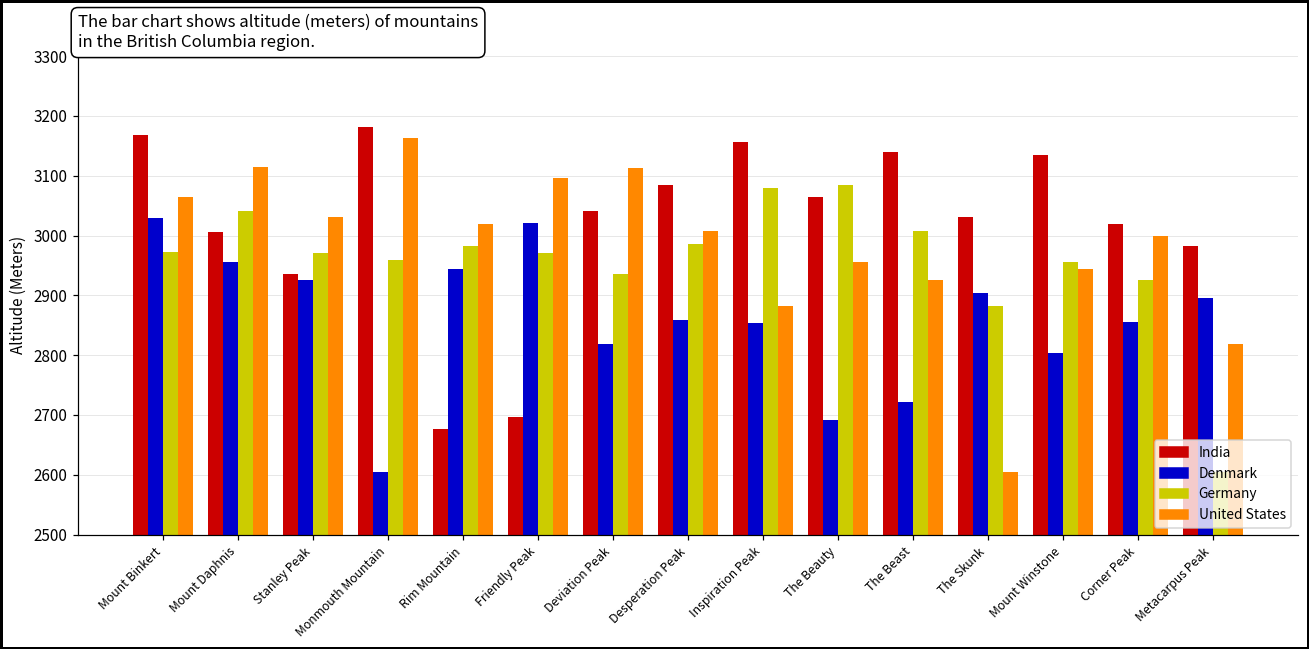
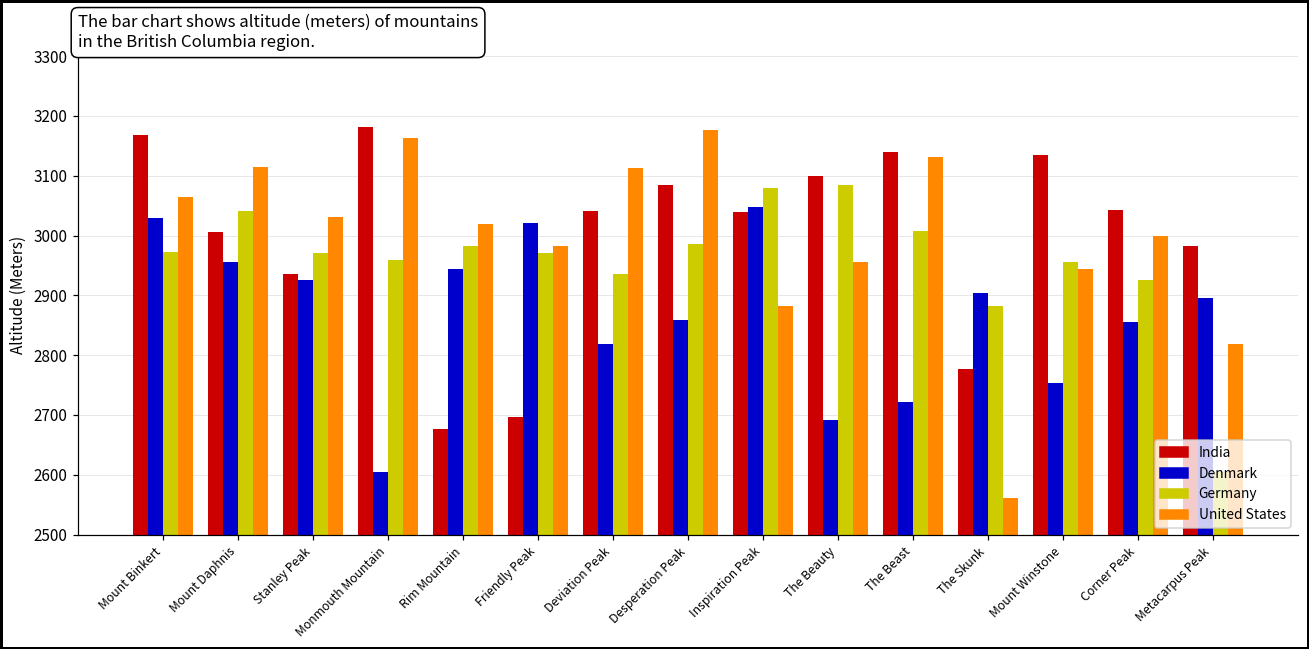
United States, Friendly Peak: 3100 -> 2980
United States, Desperation Peak: 3010 -> 3180
India, Inspiration Peak: 3160 -> 3040
Denmark, Inspiration Peak: 2850 -> 3050
India, The Beauty: 3060 -> 3100
United States, The Beast: 2930 -> 3130
India, The Skunk: 3030 -> 2780
United States, The Skunk: 2600 -> 2560
Denmark, Mount Winstone: 2800 -> 2750
India, Corner Peak: 3020 -> 3040
